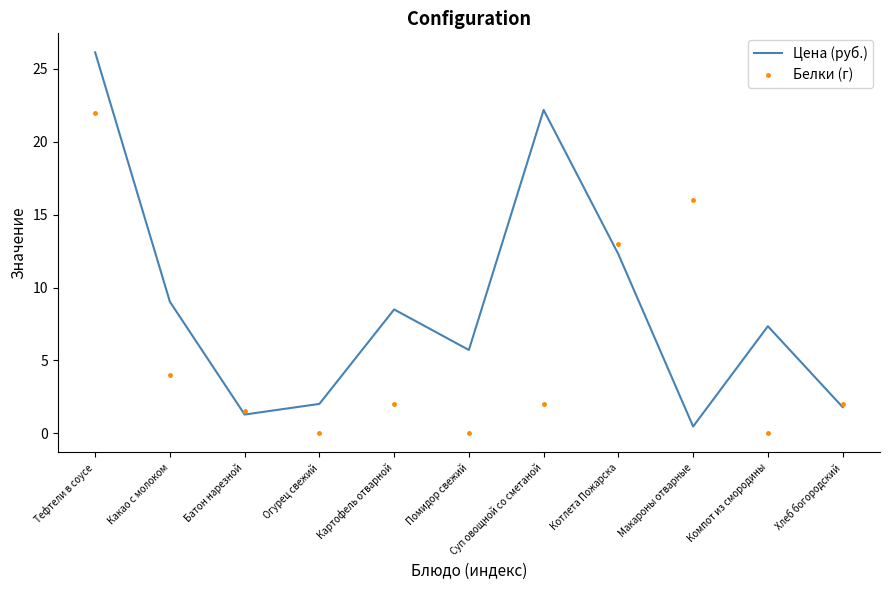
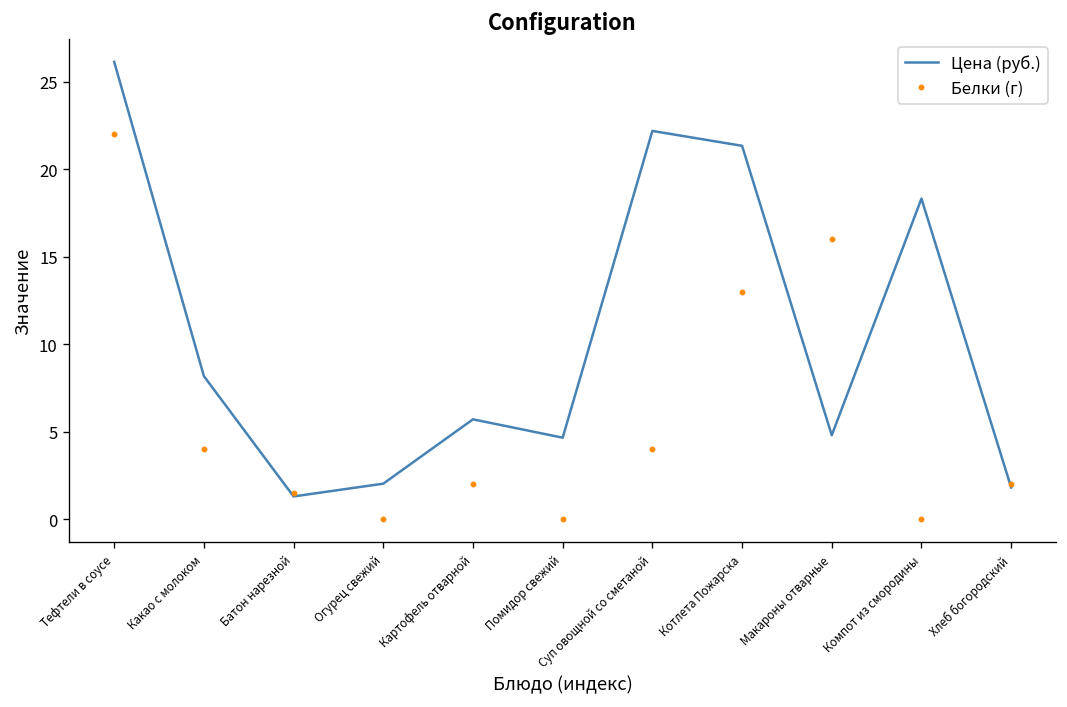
Цена (руб.), Какао с молоком: 9.0 -> 8.2
Цена (руб.), Картофель отварной: 8.5 -> 5.7
Цена (руб.), Помидор свежий: 5.7 -> 4.7
Белки (г), Суп овощной со сметаной: 2 -> 4
Цена (руб.), Котлета Пожарска: 12.3 -> 21.3
Цена (руб.), Макароны отварные: 0.5 -> 4.8
Цена (руб.), Компот из смородины: 7.4 -> 18.3
